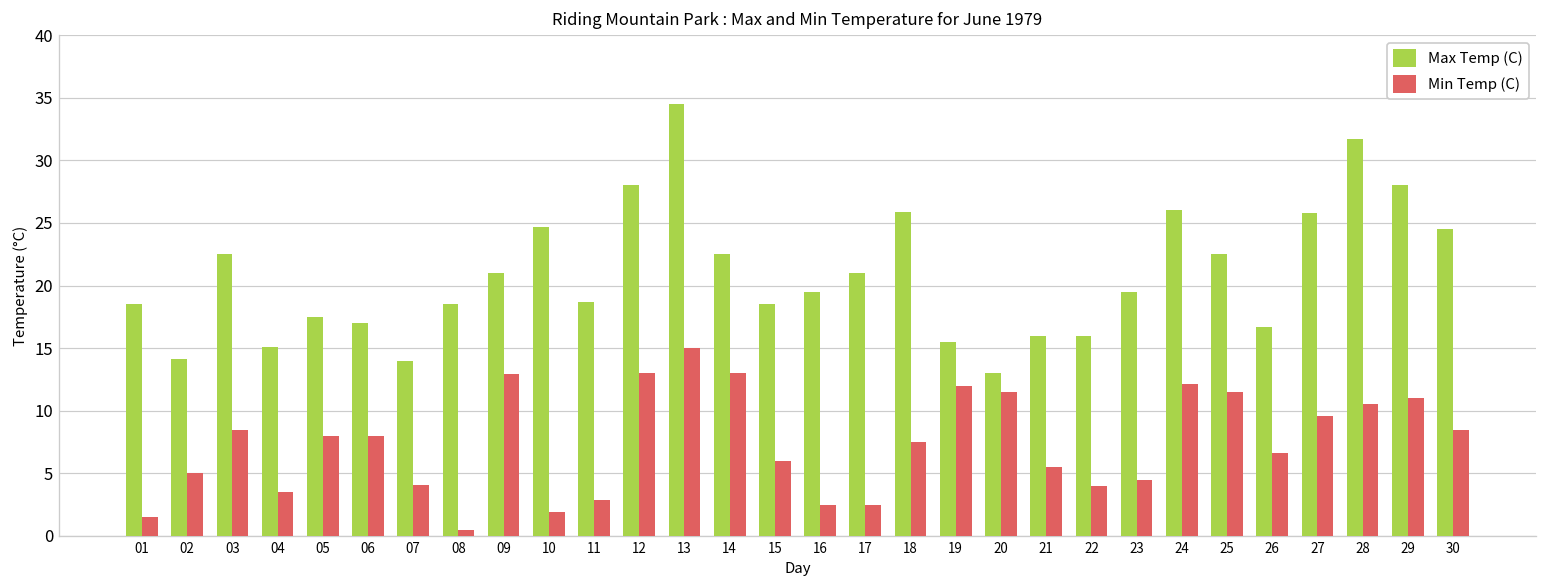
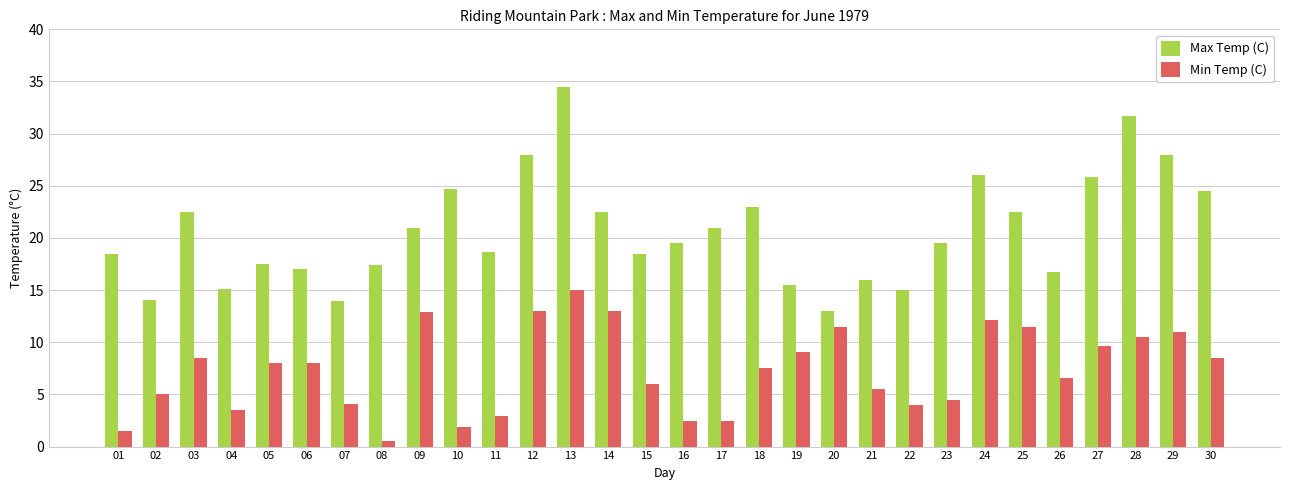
Max Temp (C), 08: 18.5 -> 17.4
Max Temp (C), 18: 25.9 -> 23.0
Min Temp (C), 19: 12.0 -> 9.1
Max Temp (C), 22: 16 -> 15
